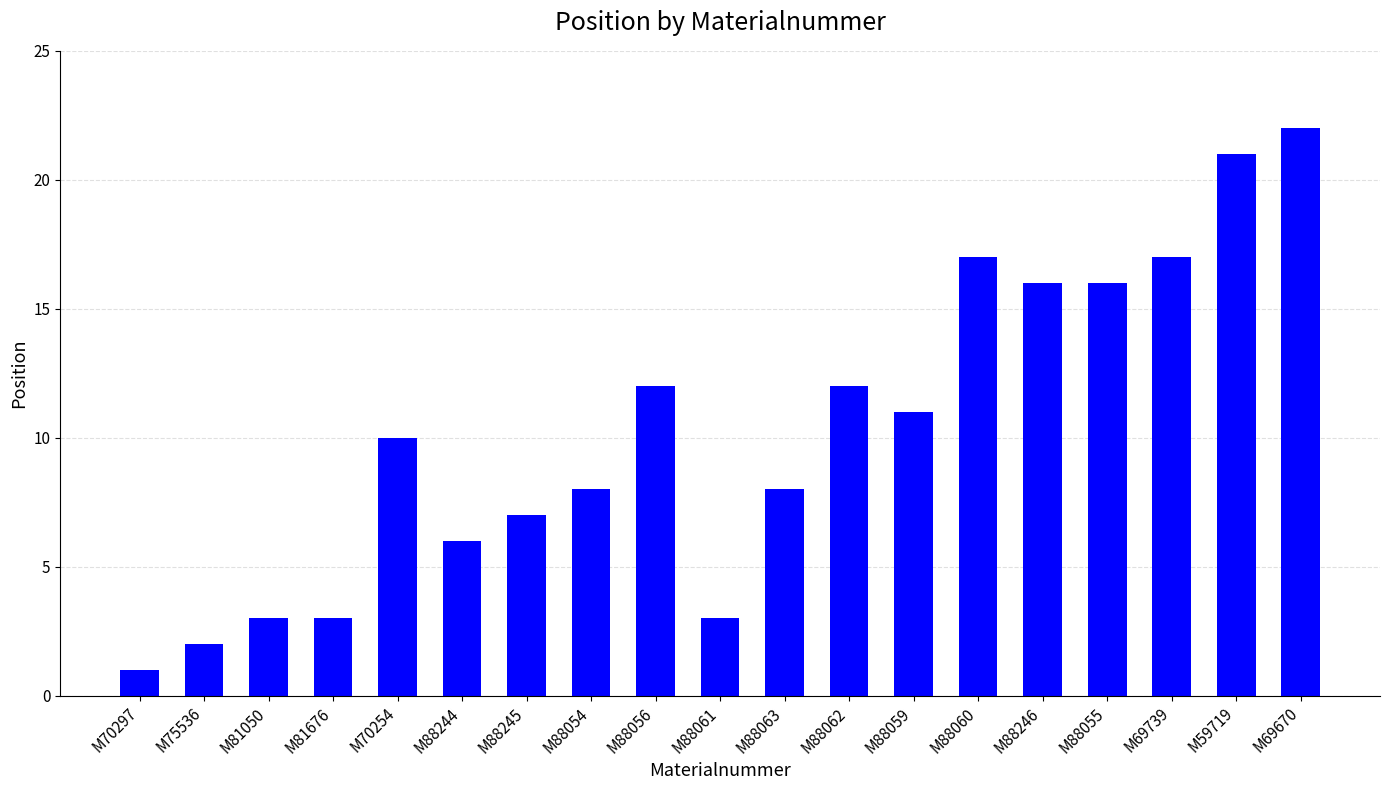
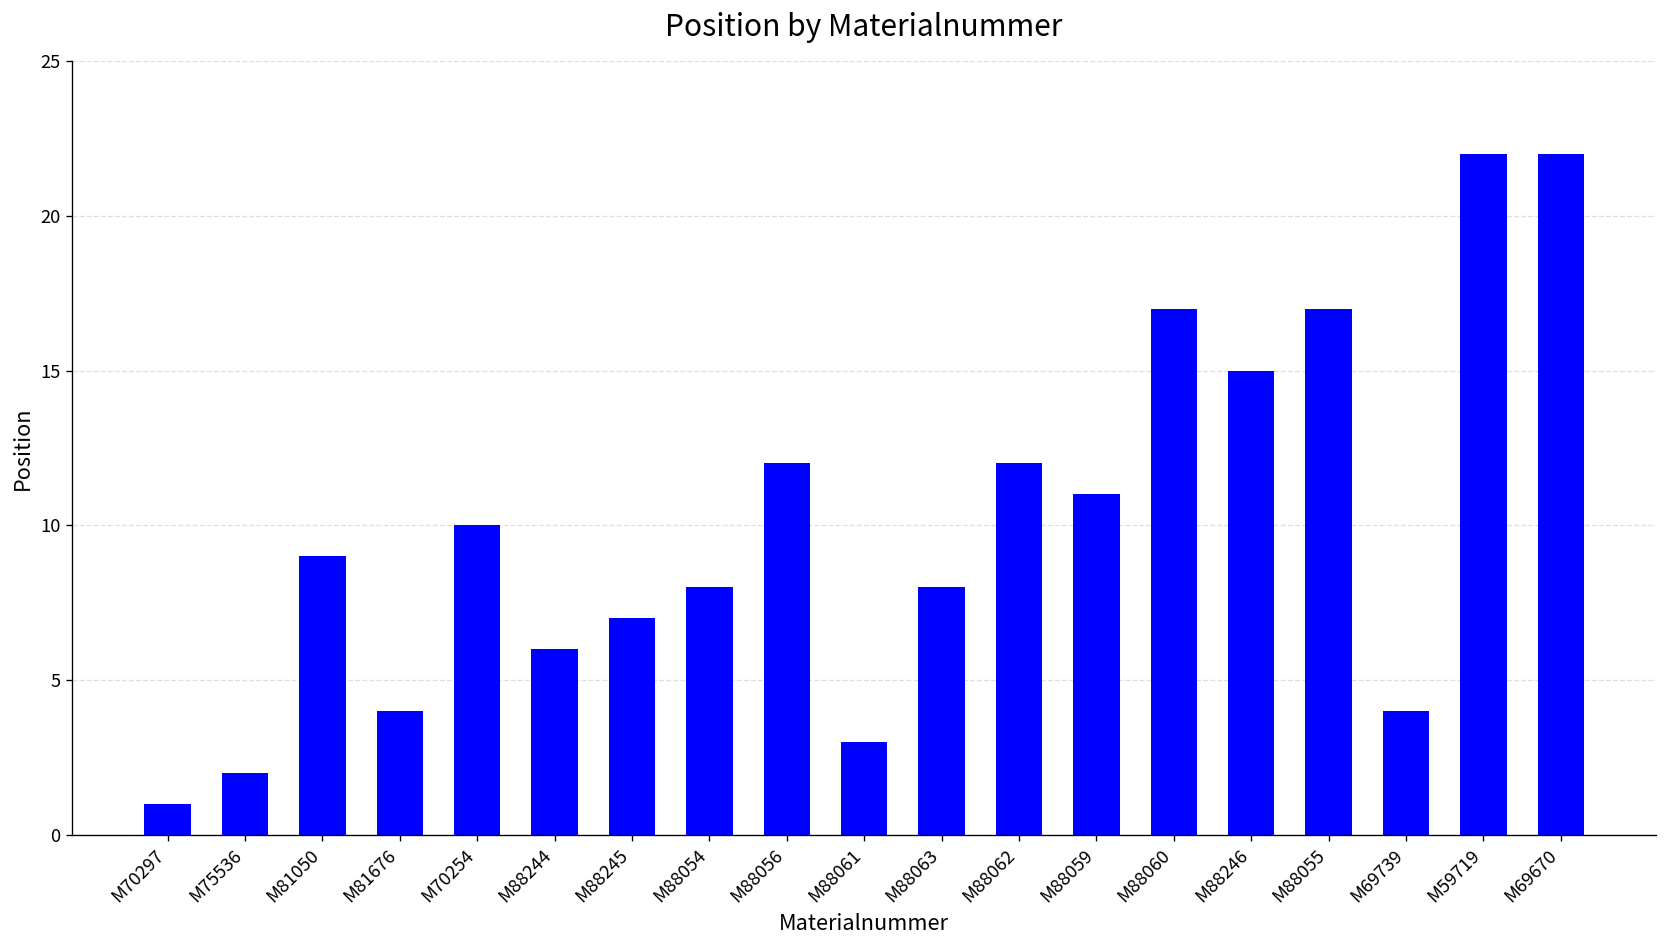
M81050: 3 -> 9
M81676: 3 -> 4
M88246: 16 -> 15
M88055: 16 -> 17
M69739: 17 -> 4
M59719: 21 -> 22
